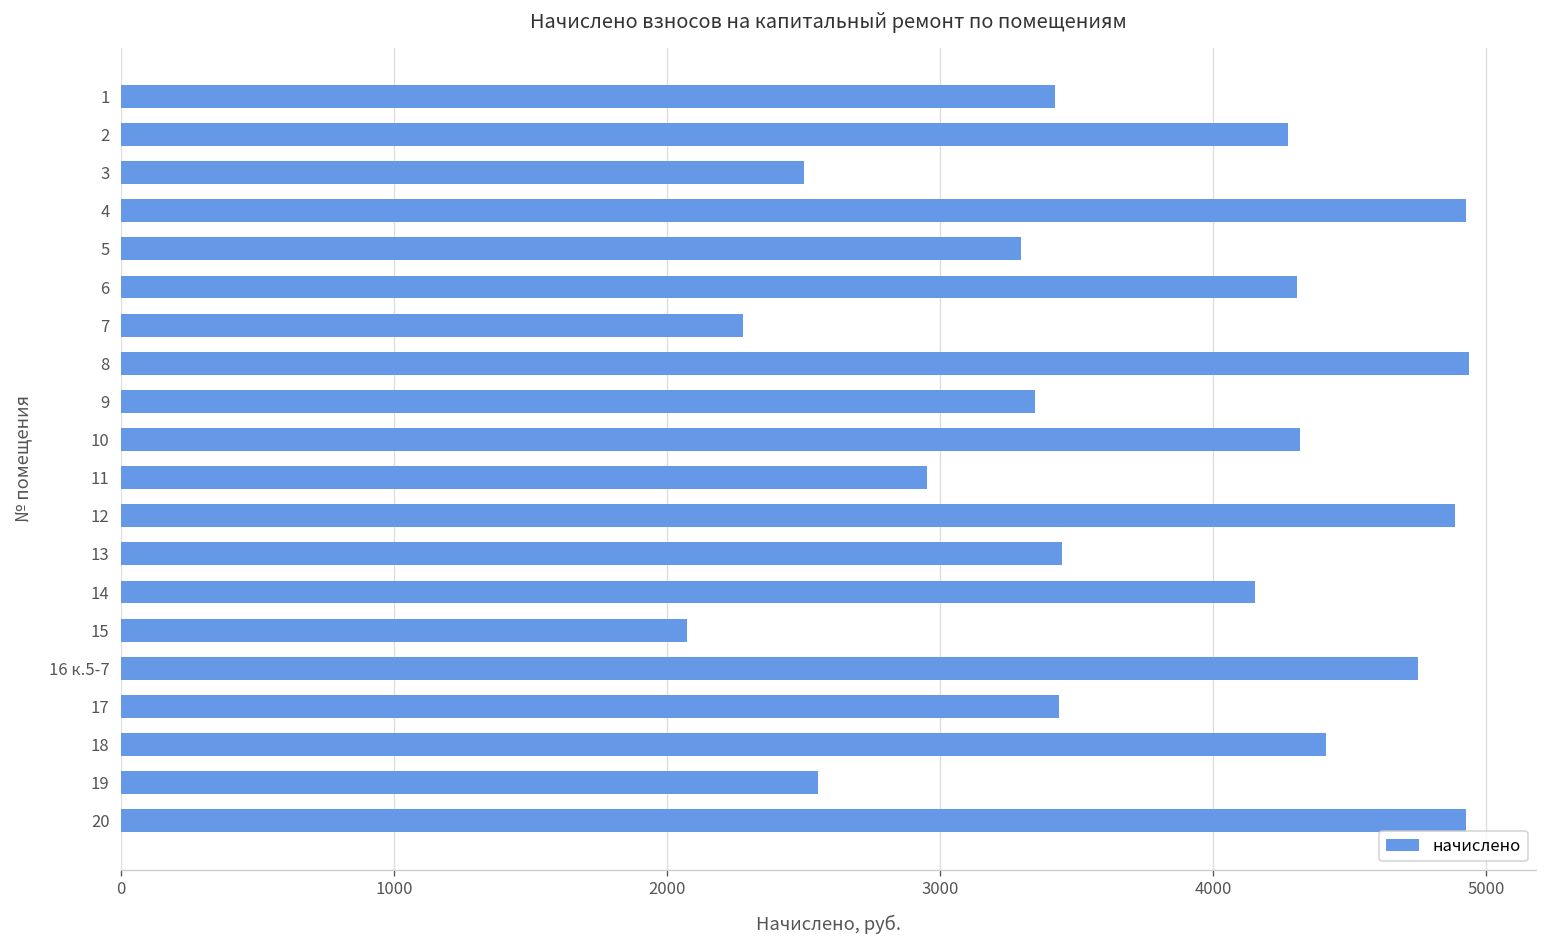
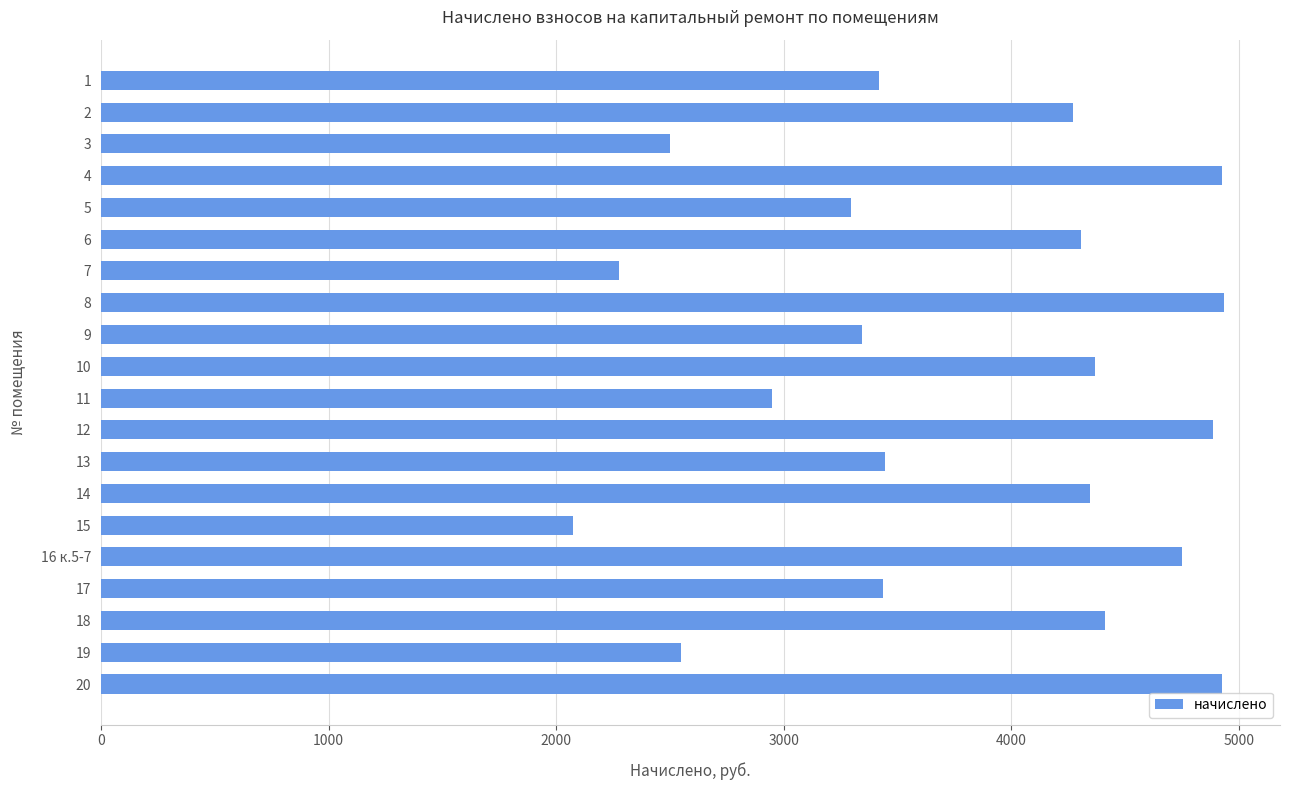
10: 4320 -> 4370
14: 4150 -> 4350
